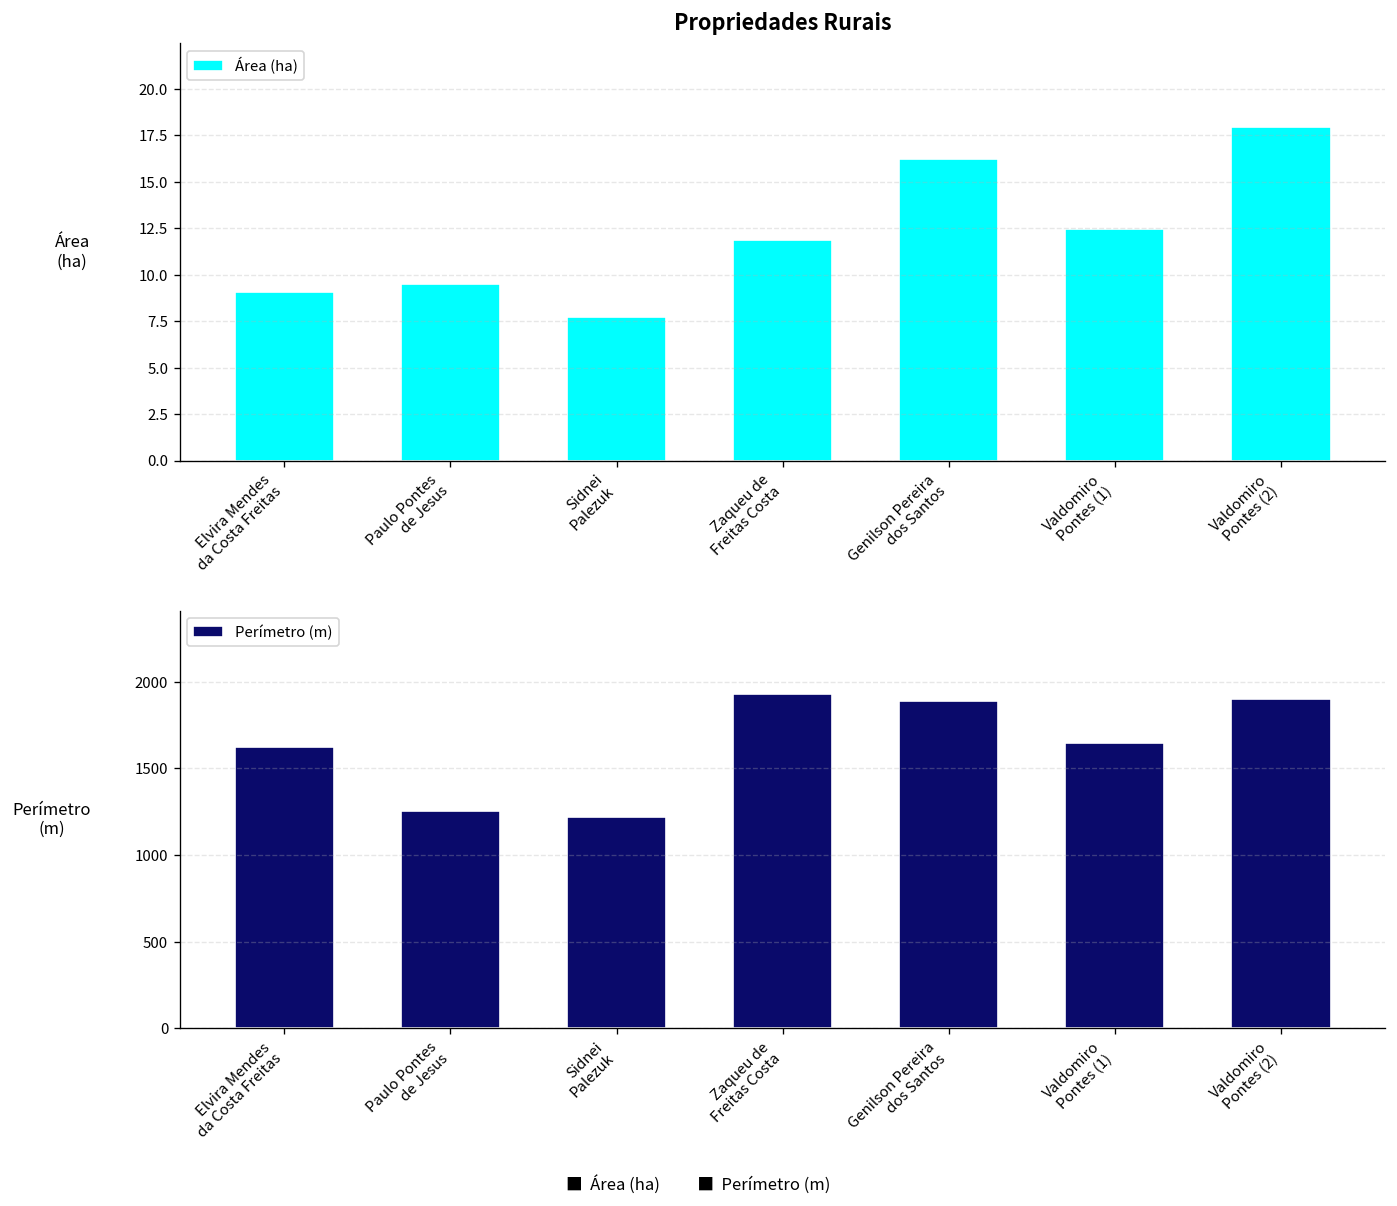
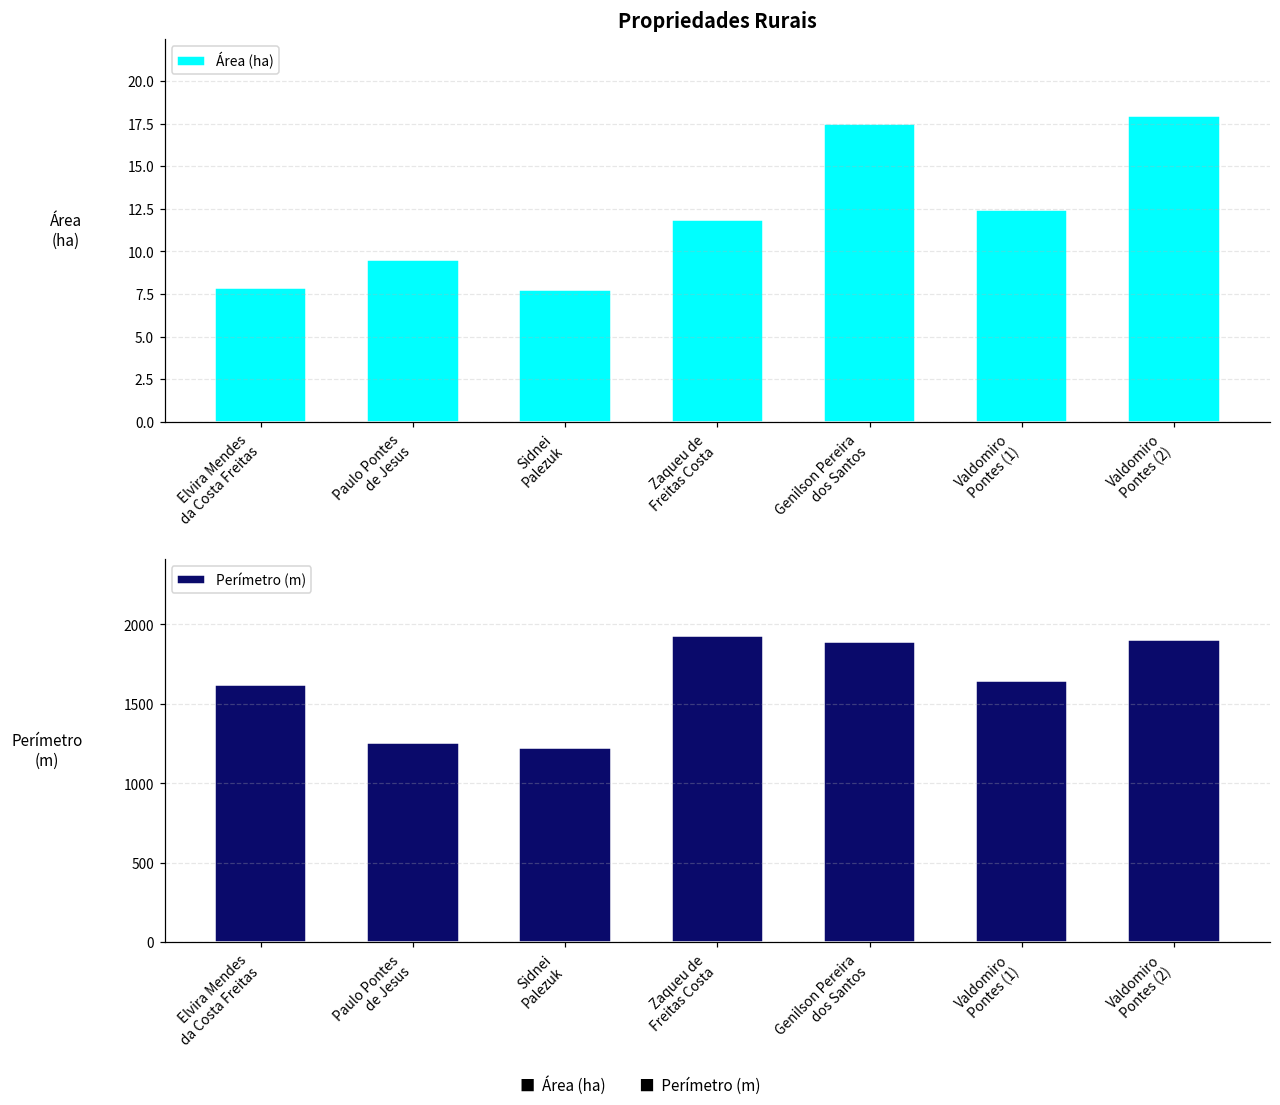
Propriedades Rurais, Elvira Mendes da Costa Freitas: 9.1 -> 7.8
Propriedades Rurais, Genilson Pereira dos Santos: 16.2 -> 17.5
